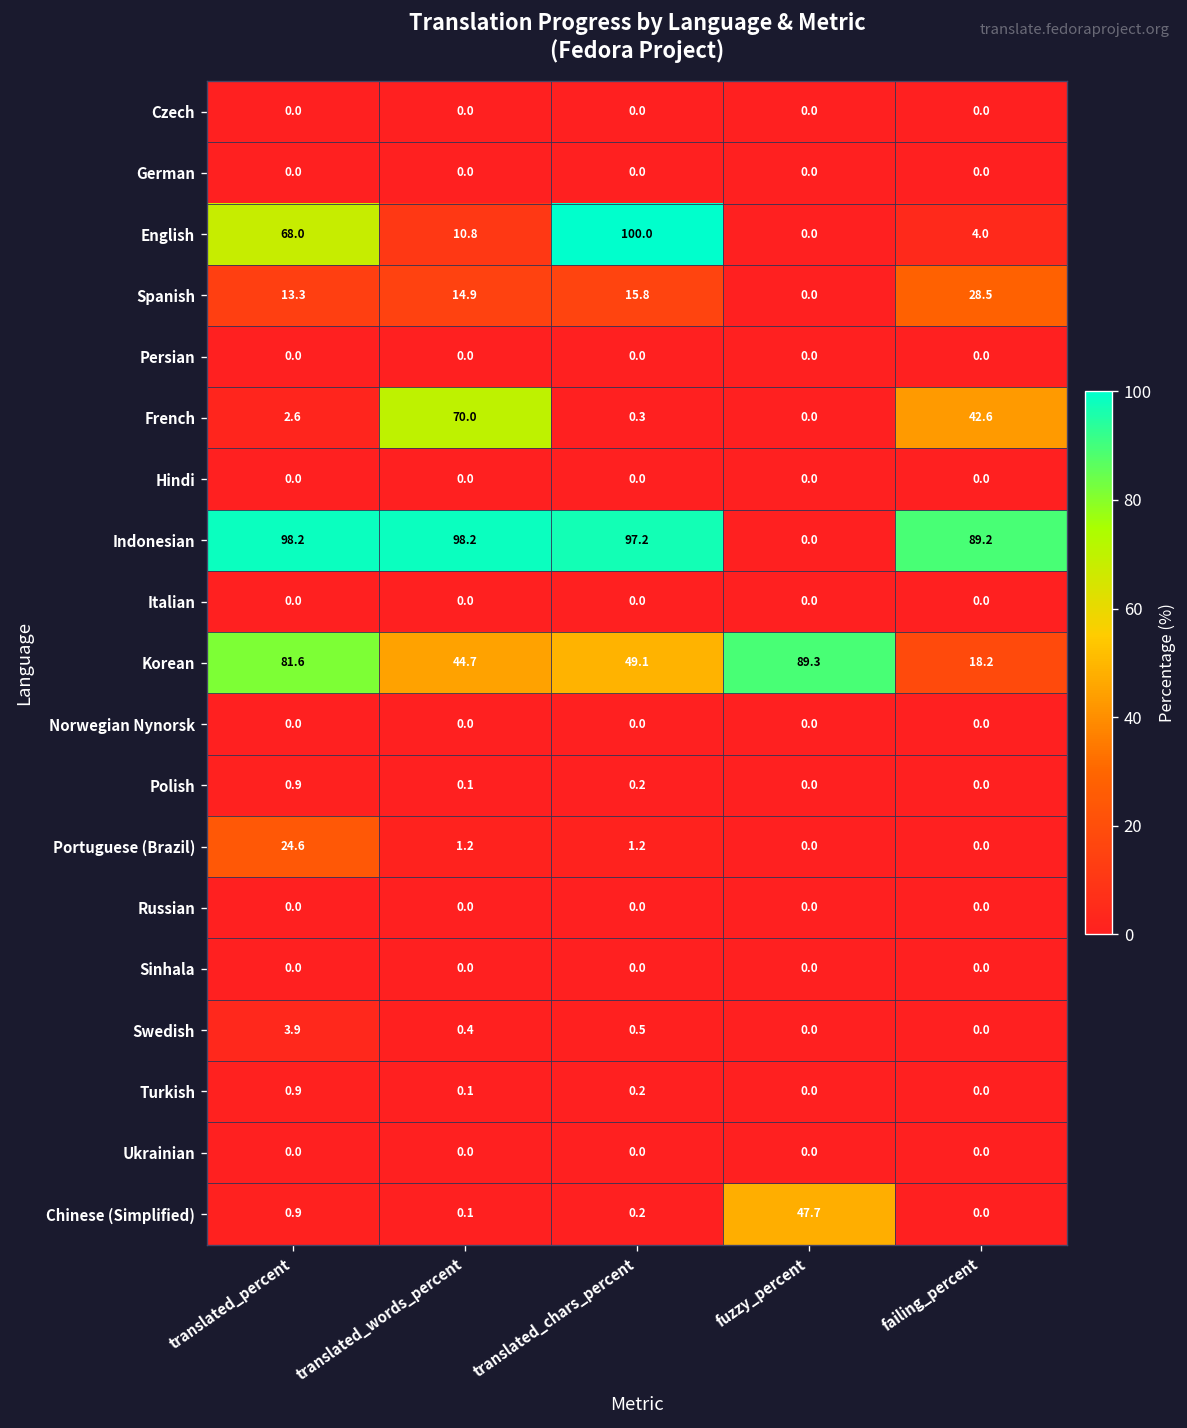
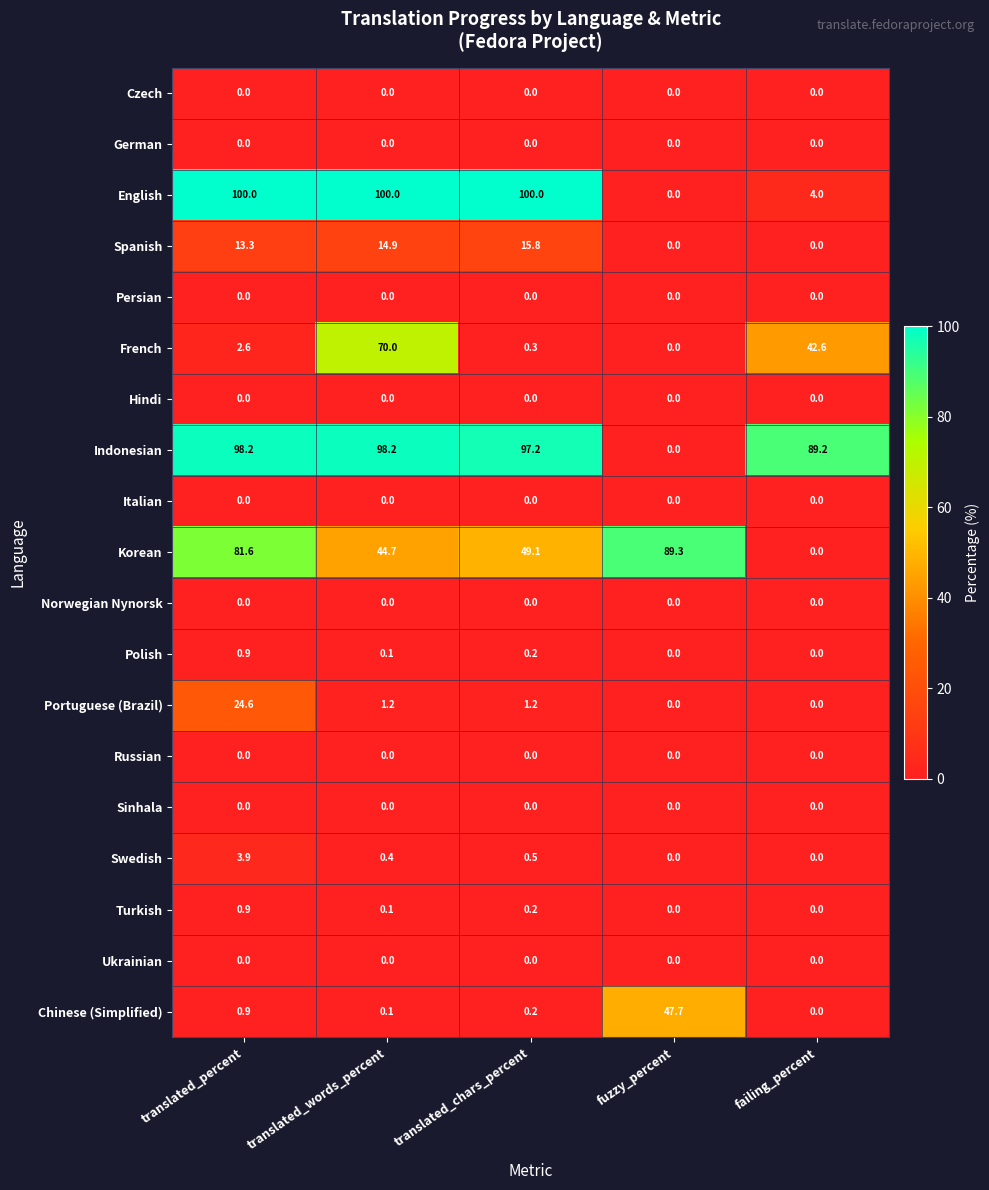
English, translated_percent: 68.0 -> 100.0
English, translated_words_percent: 10.8 -> 100.0
Spanish, failing_percent: 28.5 -> 0.0
Korean, failing_percent: 18.2 -> 0.0
